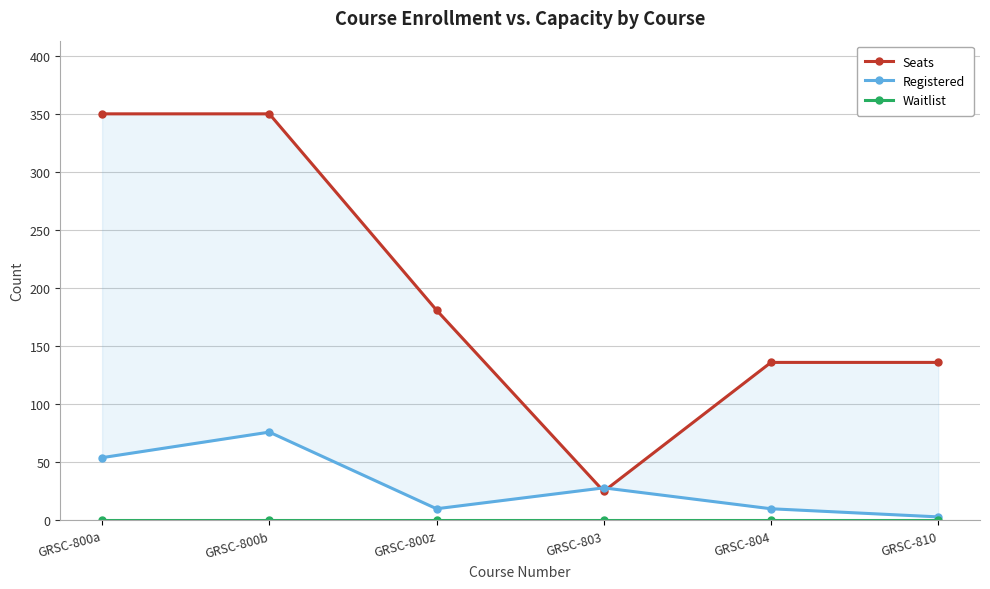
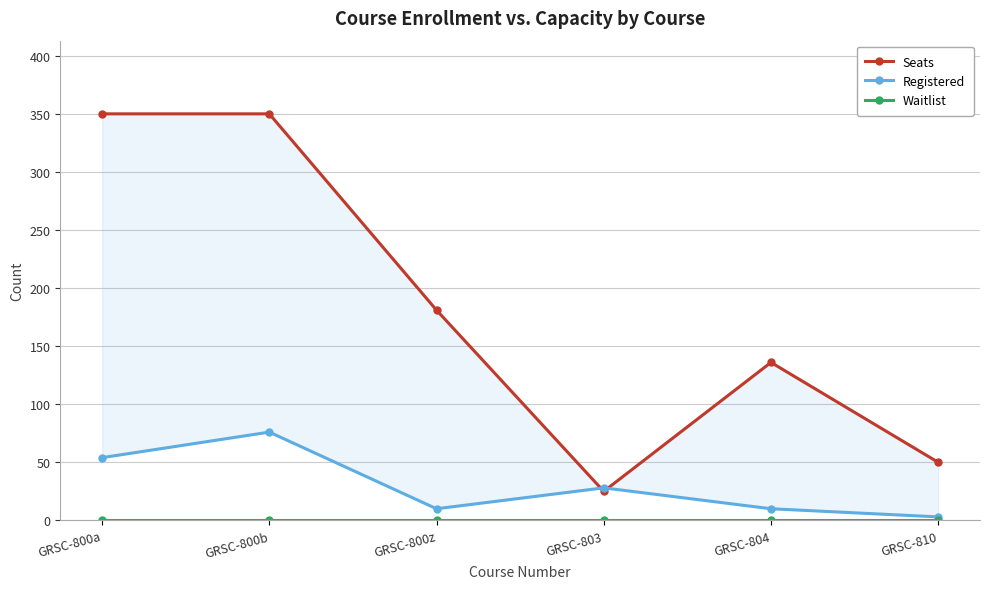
Seats, GRSC-810: 136 -> 50
